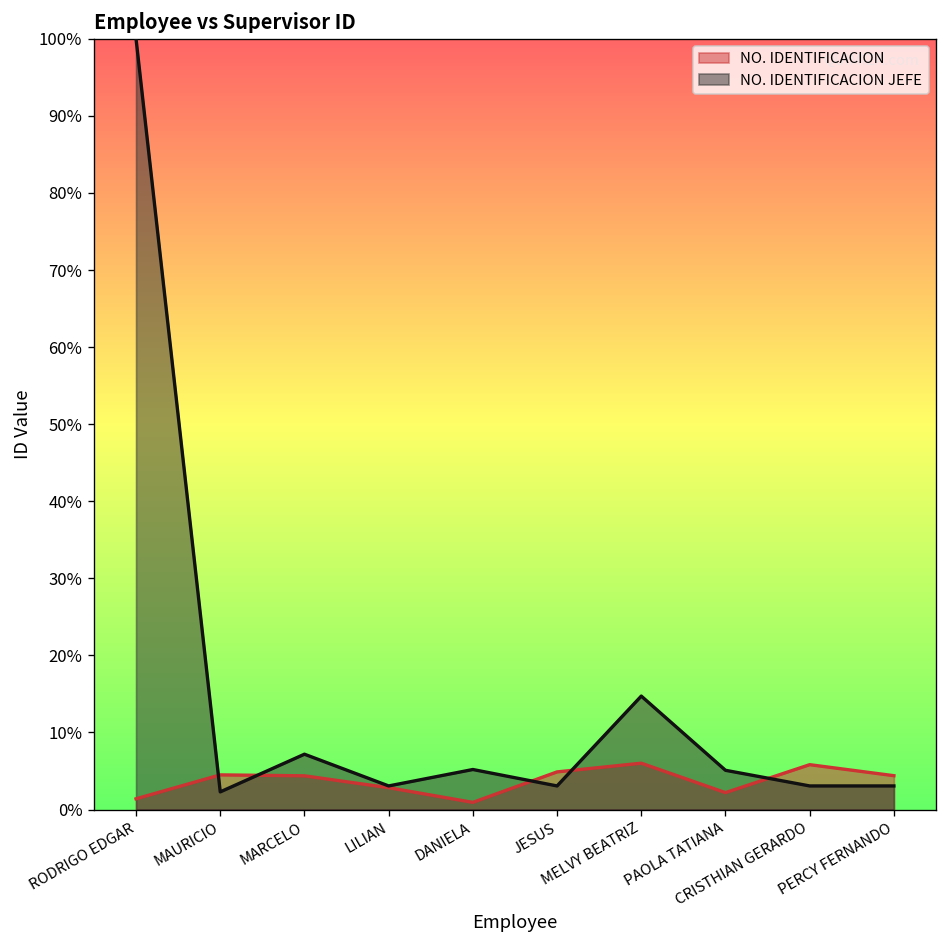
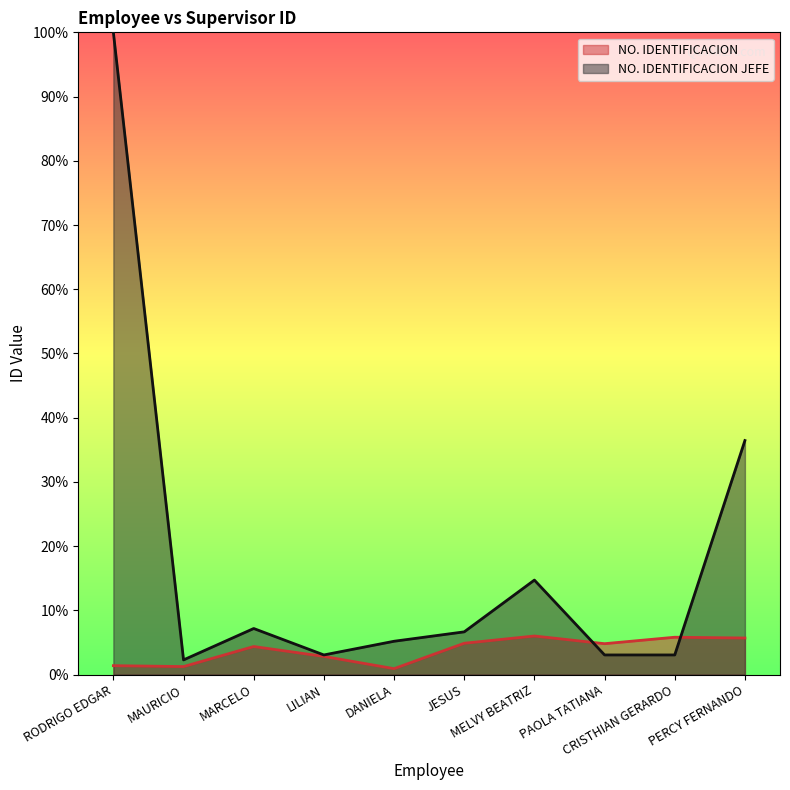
NO. IDENTIFICACION, MAURICIO: 4% -> 1%
NO. IDENTIFICACION JEFE, JESUS: 3% -> 7%
NO. IDENTIFICACION, PAOLA TATIANA: 2% -> 5%
NO. IDENTIFICACION JEFE, PAOLA TATIANA: 5% -> 3%
NO. IDENTIFICACION, PERCY FERNANDO: 4% -> 6%
NO. IDENTIFICACION JEFE, PERCY FERNANDO: 3% -> 36%
